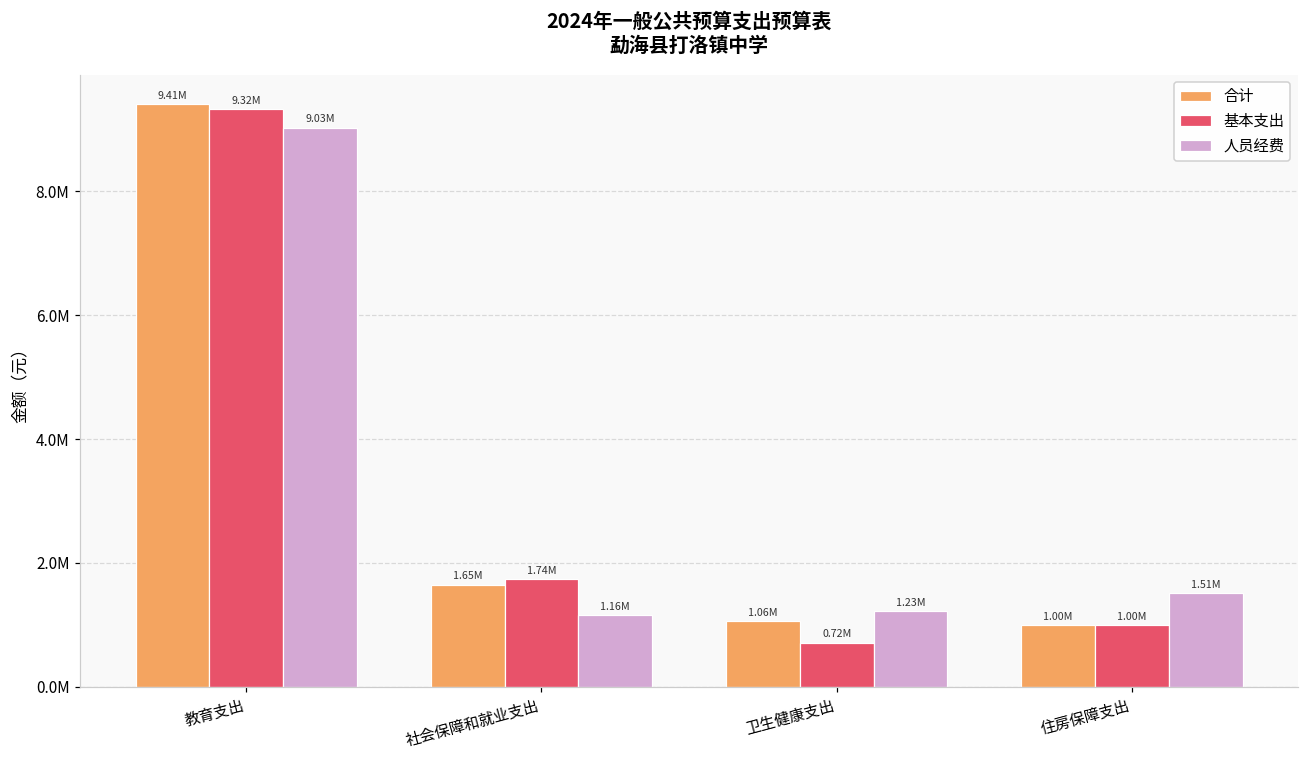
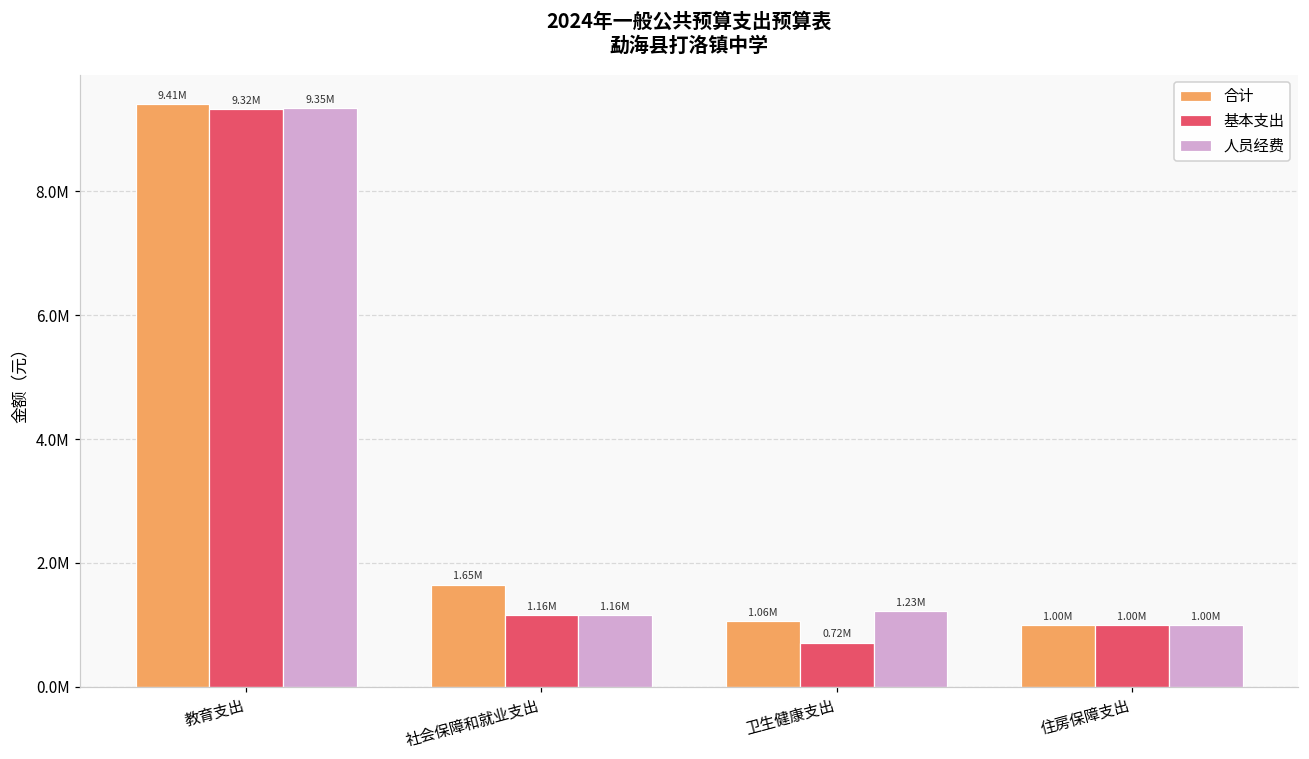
人员经费, 教育支出: 9.03M -> 9.35M
基本支出, 社会保障和就业支出: 1.74M -> 1.16M
人员经费, 住房保障支出: 1.51M -> 1.00M
